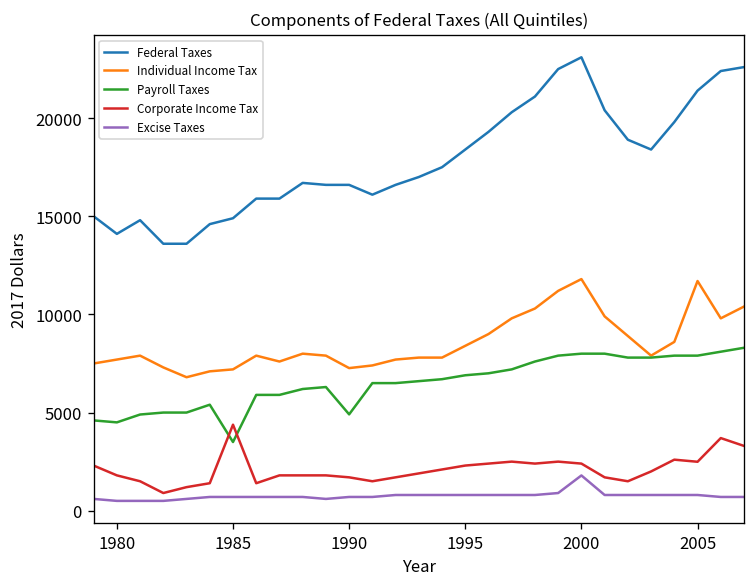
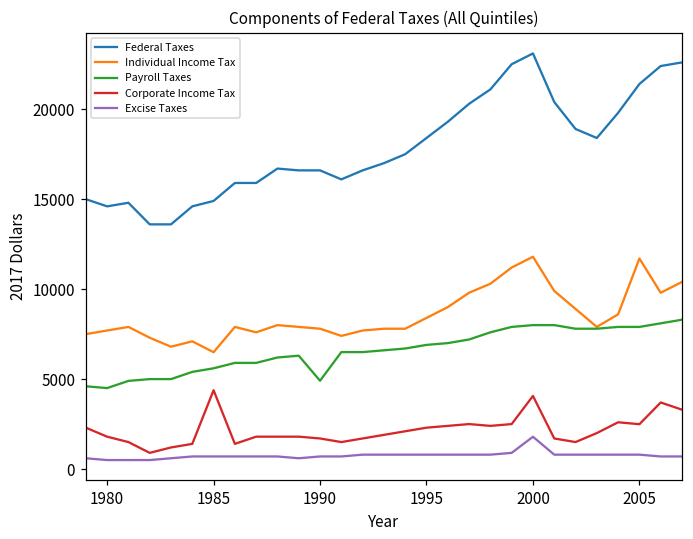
Federal Taxes, 1980: 14100 -> 14600
Individual Income Tax, 1985: 7200 -> 6500
Payroll Taxes, 1985: 3500 -> 5600
Individual Income Tax, 1990: 7300 -> 7800
Corporate Income Tax, 2000: 2400 -> 4100
